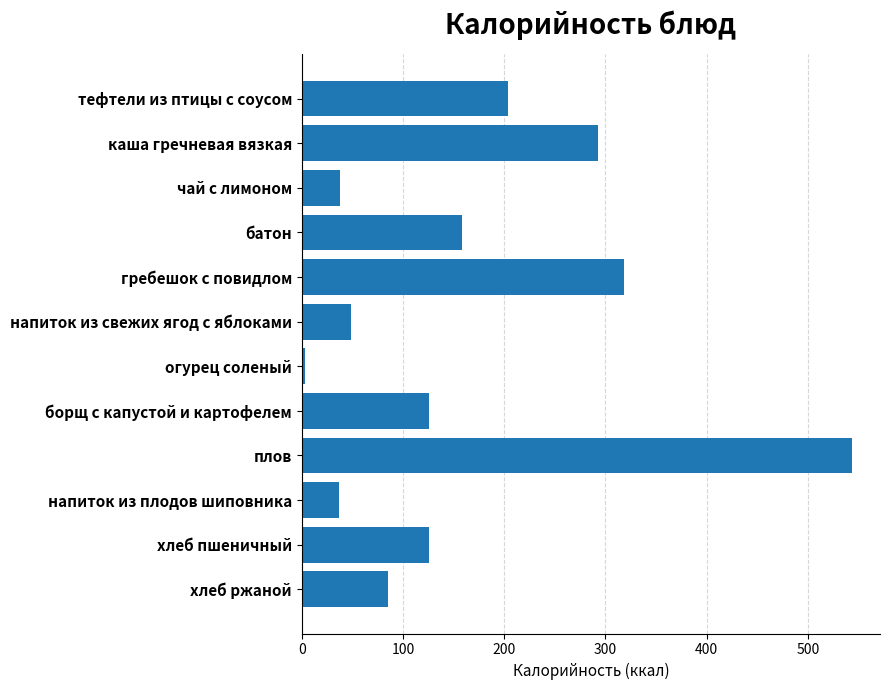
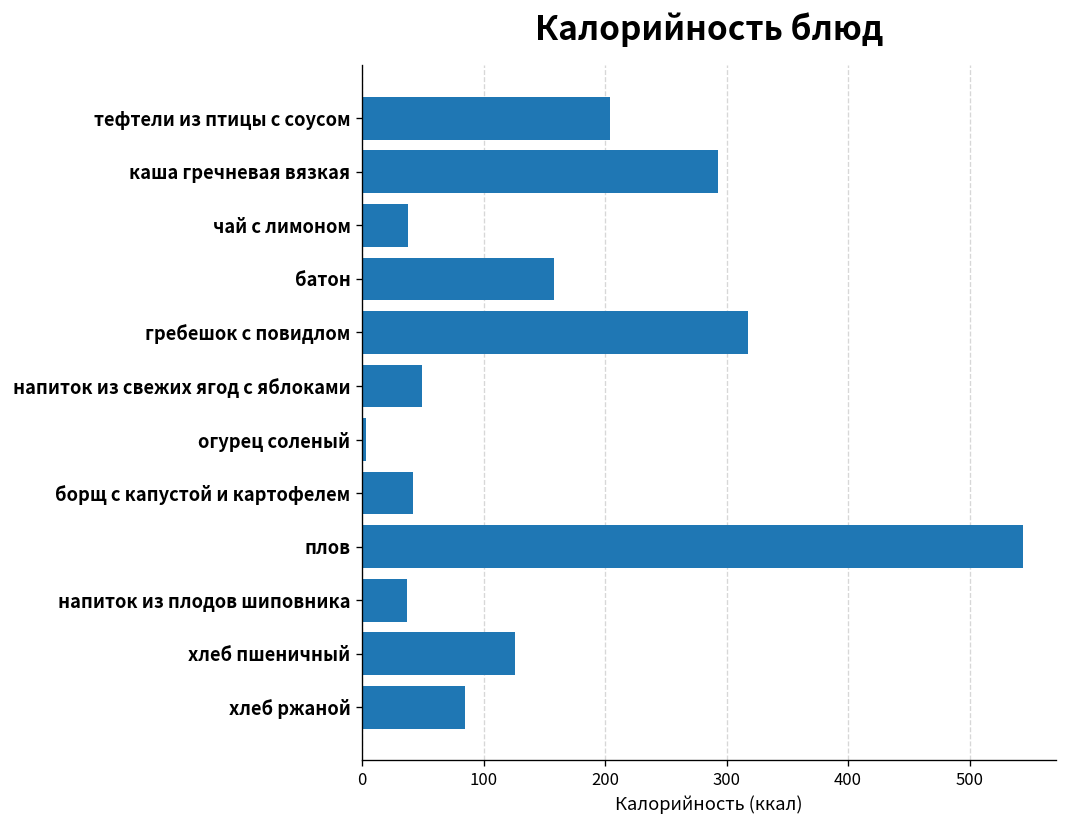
борщ с капустой и картофелем: 126 -> 42
